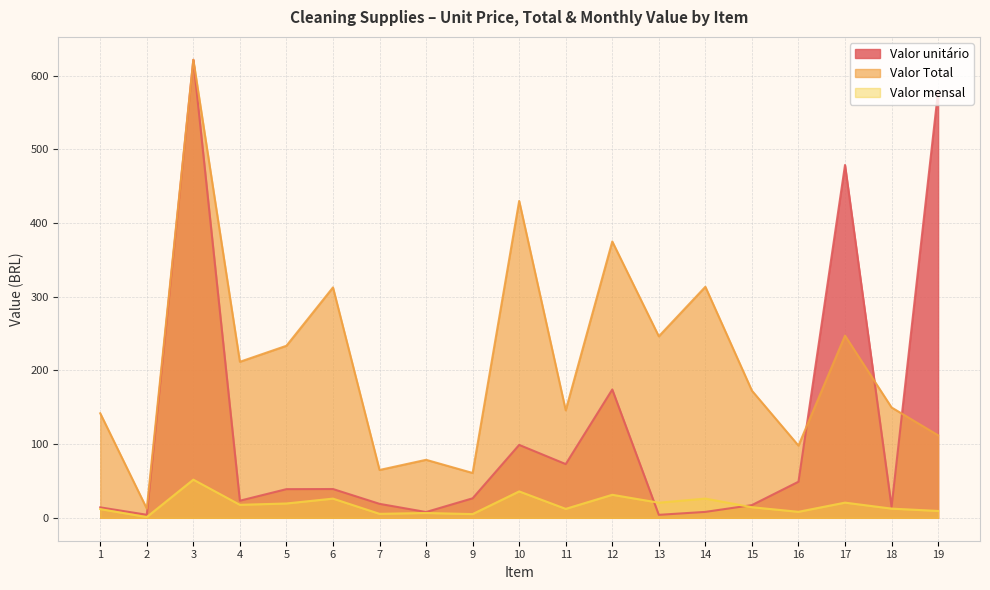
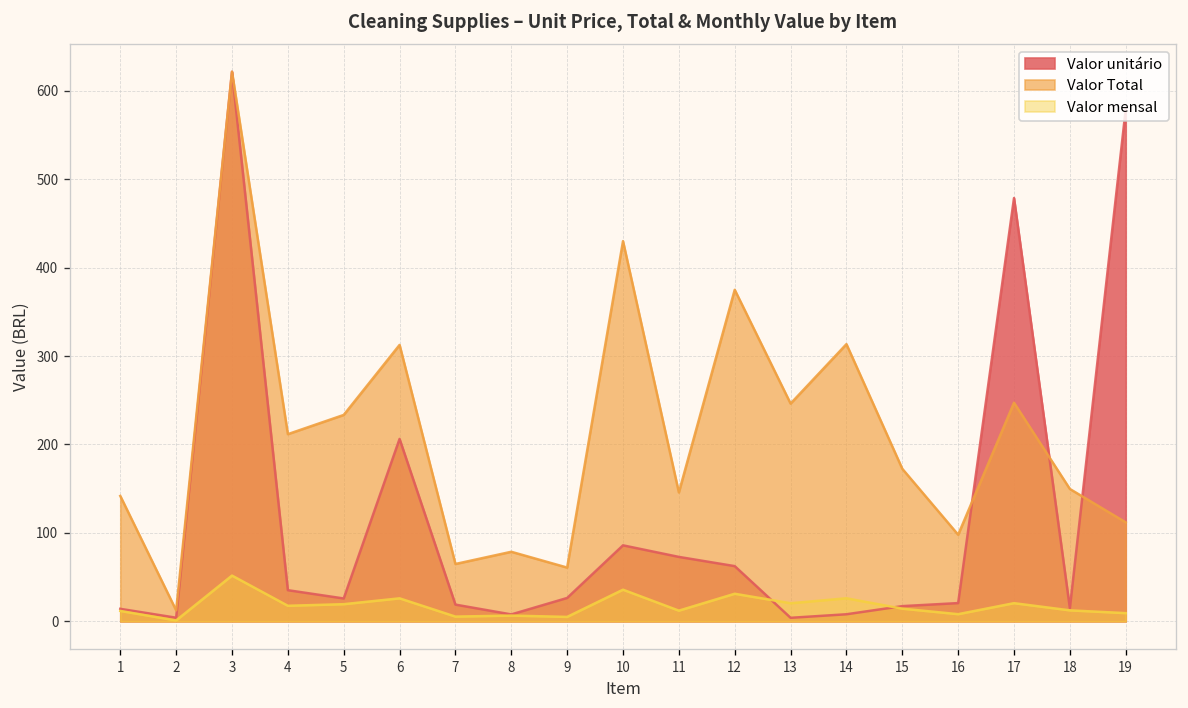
Valor unitário, 4: 20 -> 40
Valor unitário, 5: 40 -> 30
Valor unitário, 6: 40 -> 210
Valor unitário, 10: 100 -> 90
Valor unitário, 12: 170 -> 60
Valor unitário, 16: 50 -> 20
